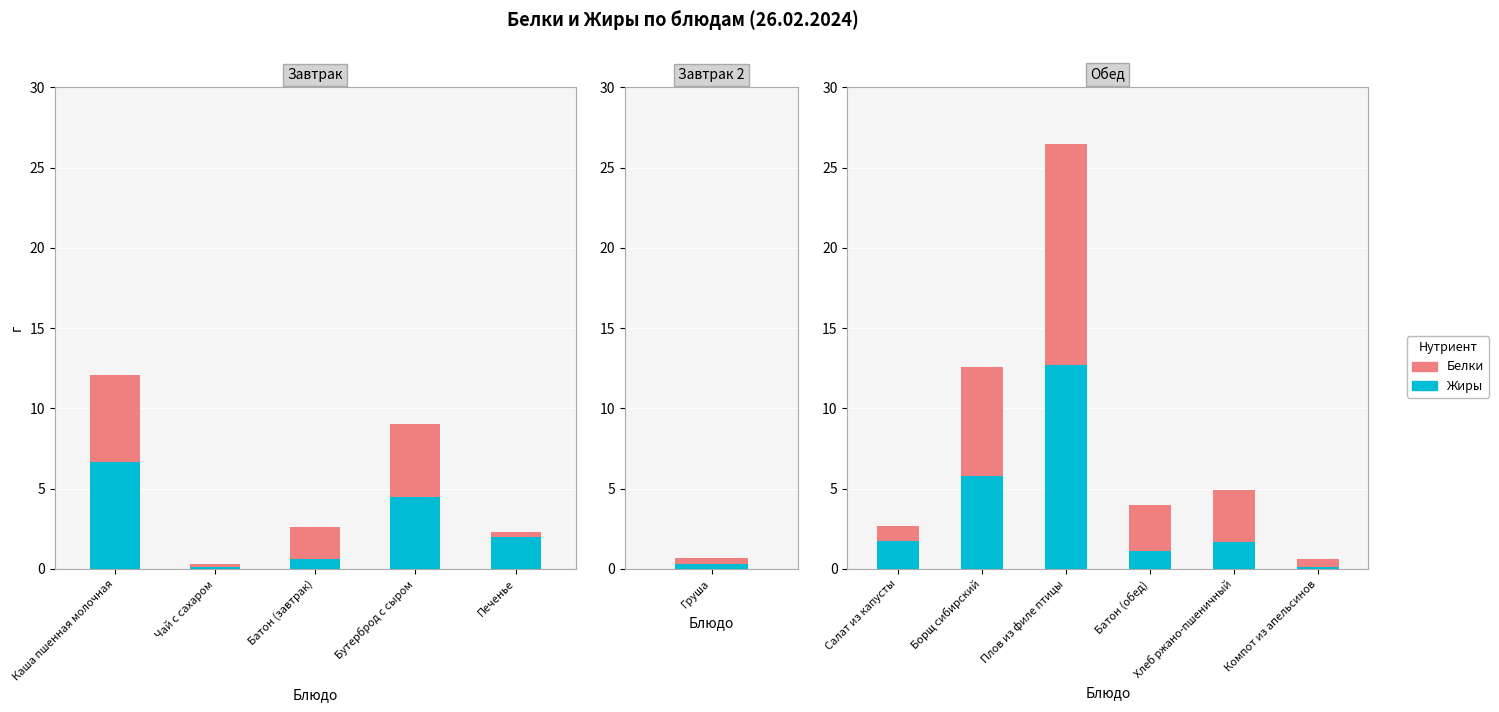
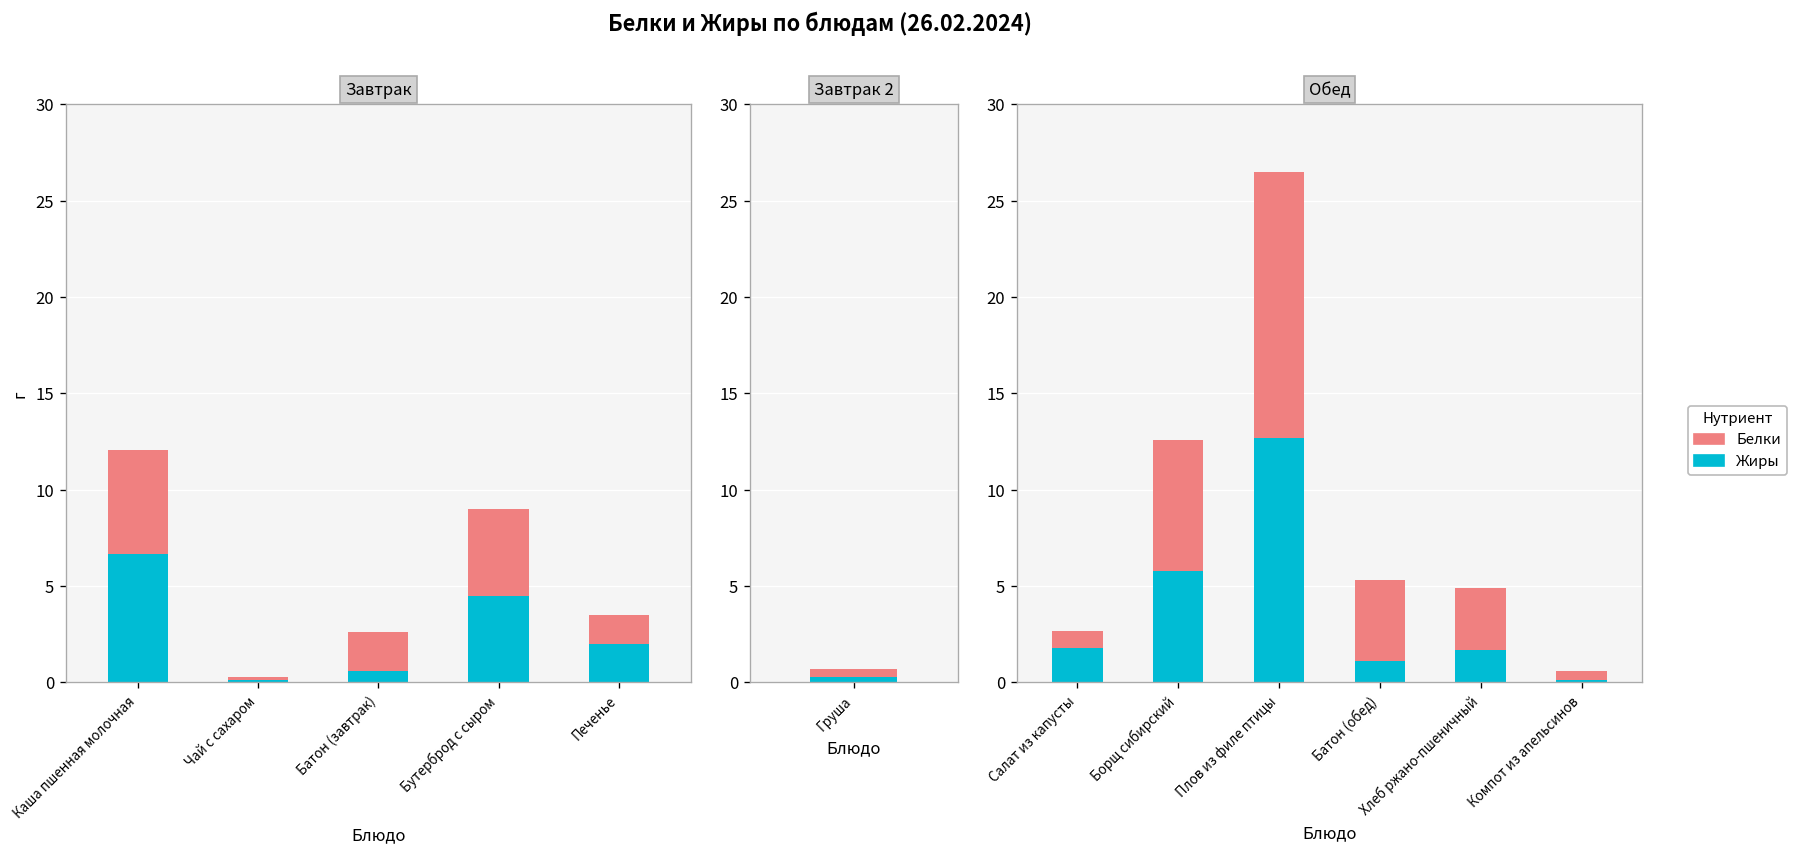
Завтрак, Белки, Печенье: 0.3 -> 1.5
Обед, Белки, Батон (обед): 2.9 -> 4.2
